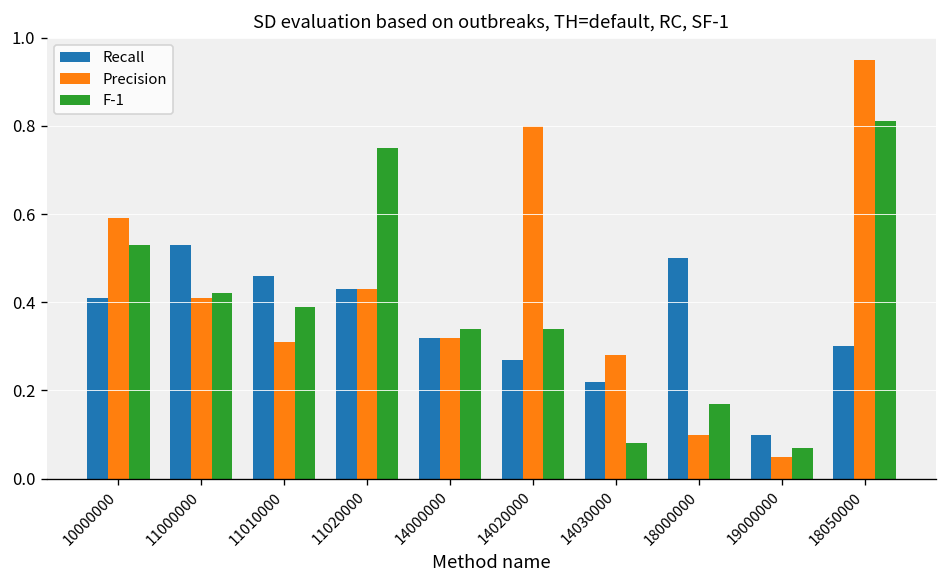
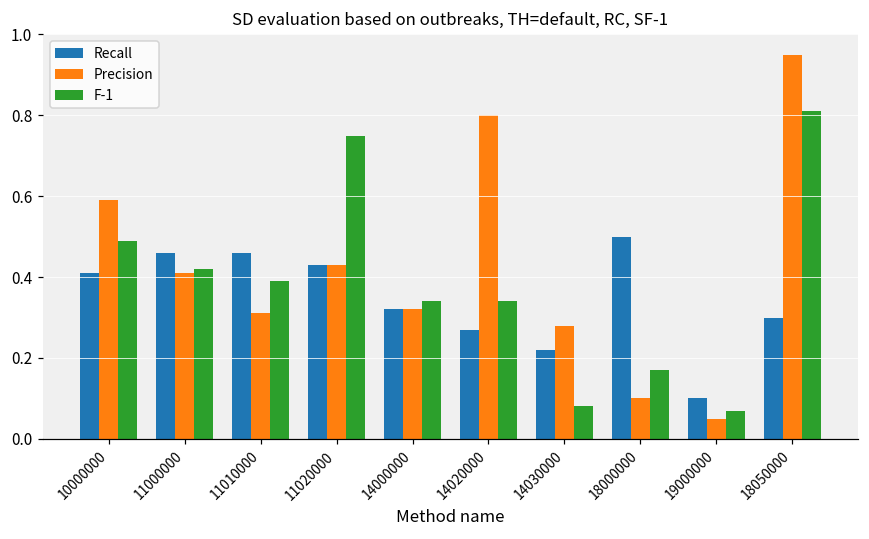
F-1, 10000000: 0.53 -> 0.49
Recall, 11000000: 0.53 -> 0.46
